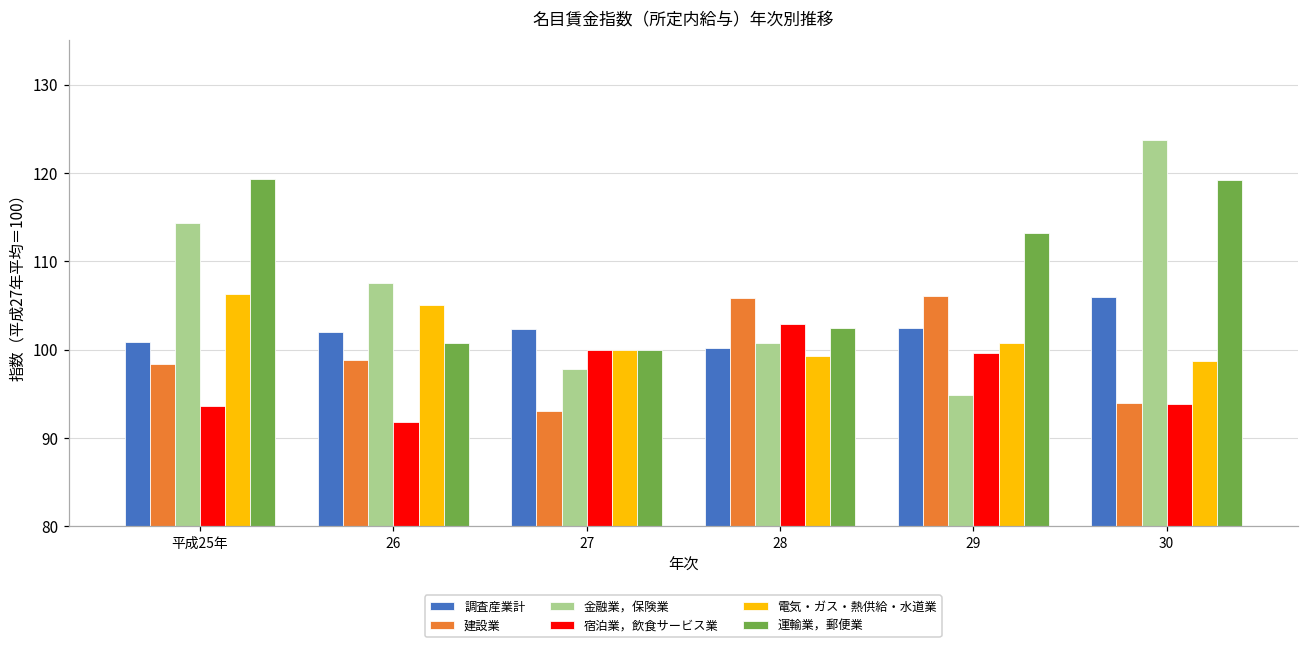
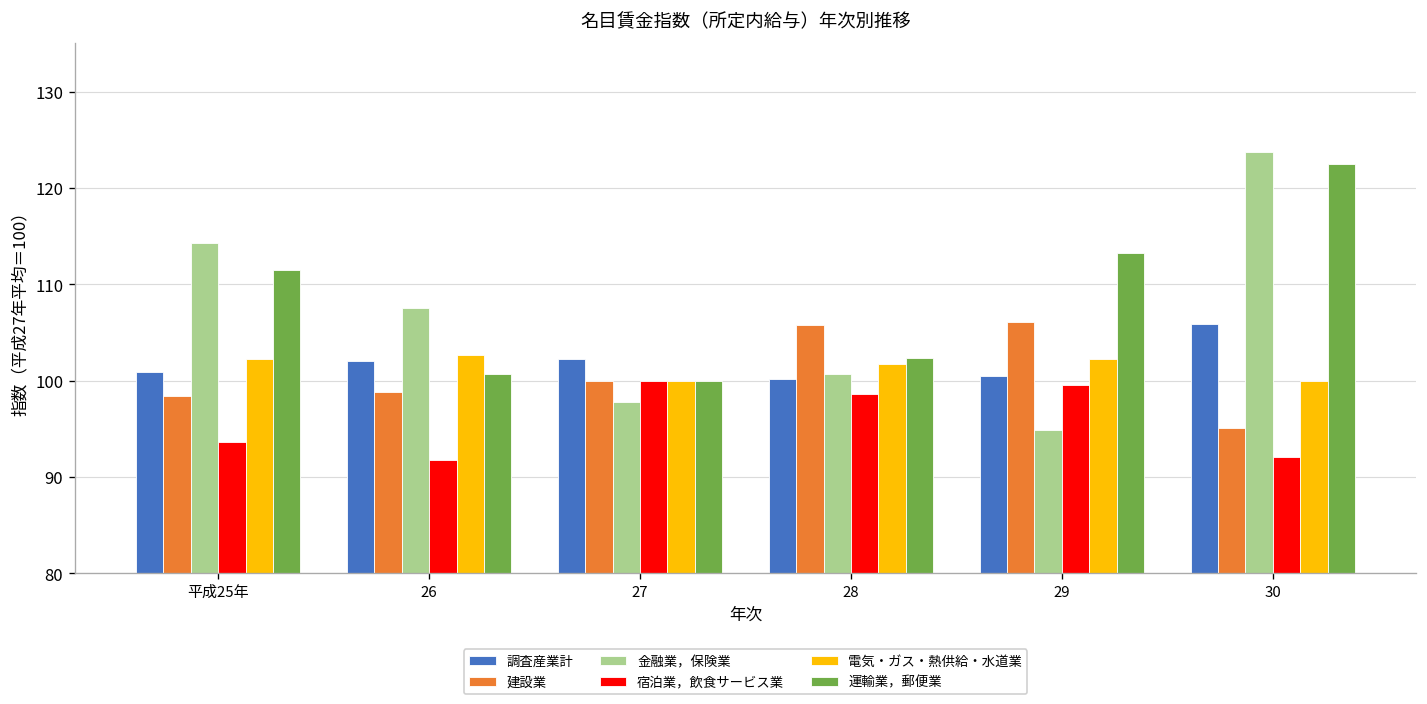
電気・ガス・熱供給・水道業, 平成25年: 106 -> 102
運輸業，郵便業, 平成25年: 119 -> 112
電気・ガス・熱供給・水道業, 26: 105 -> 103
建設業, 27: 93 -> 100
宿泊業，飲食サービス業, 28: 103 -> 99
電気・ガス・熱供給・水道業, 28: 99 -> 102
調査産業計, 29: 102 -> 101
電気・ガス・熱供給・水道業, 29: 101 -> 102
建設業, 30: 94 -> 95
宿泊業，飲食サービス業, 30: 94 -> 92
電気・ガス・熱供給・水道業, 30: 99 -> 100
運輸業，郵便業, 30: 119 -> 123
